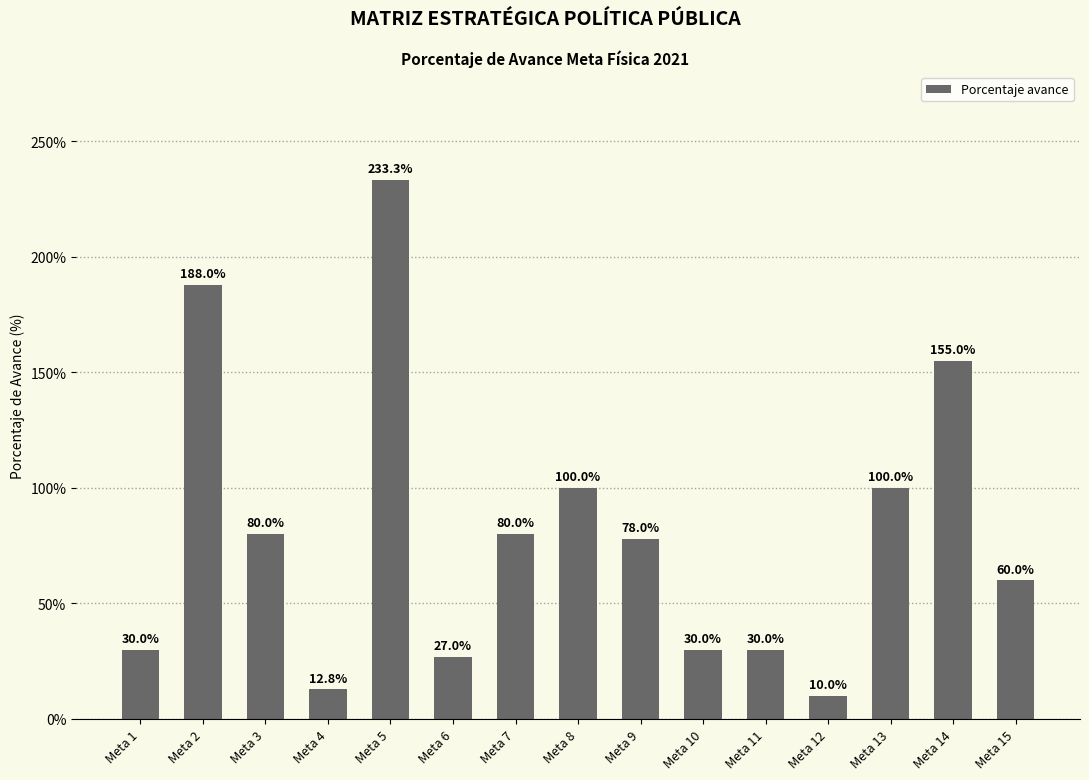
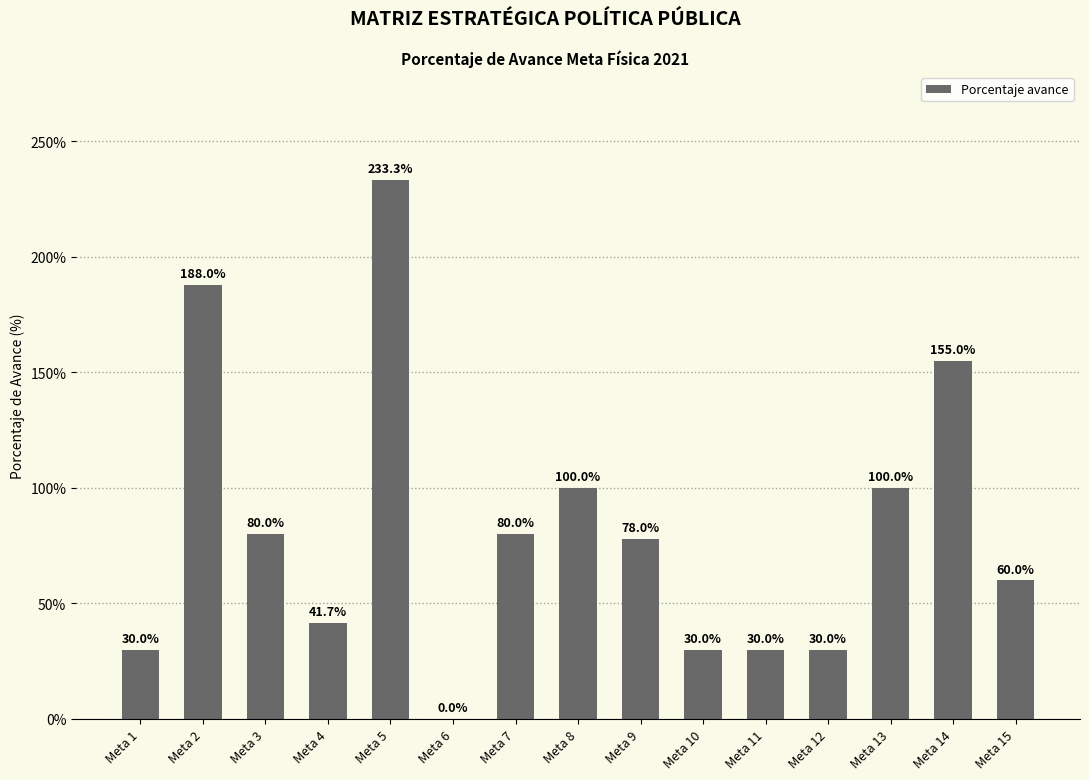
Meta 4: 12.8% -> 41.7%
Meta 6: 27.0% -> 0.0%
Meta 12: 10.0% -> 30.0%
